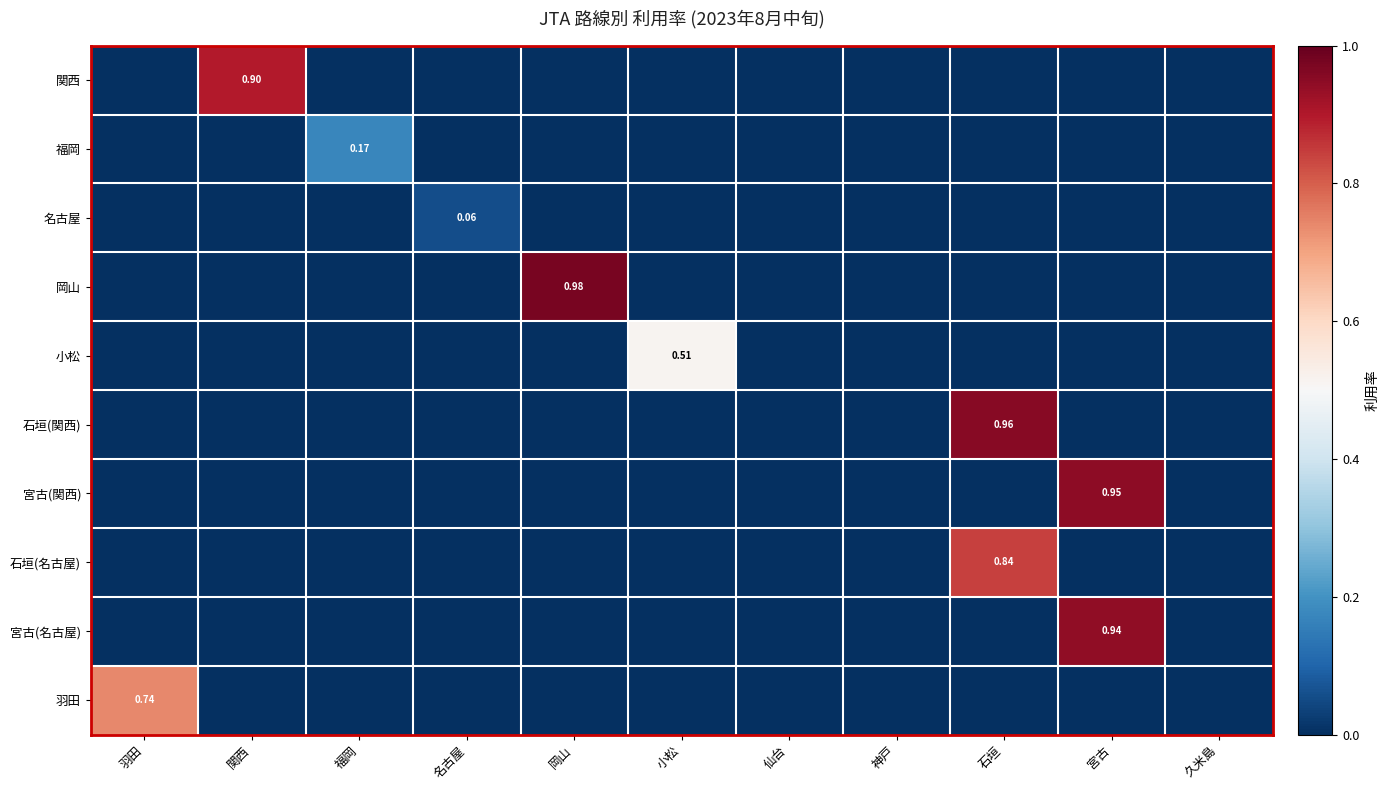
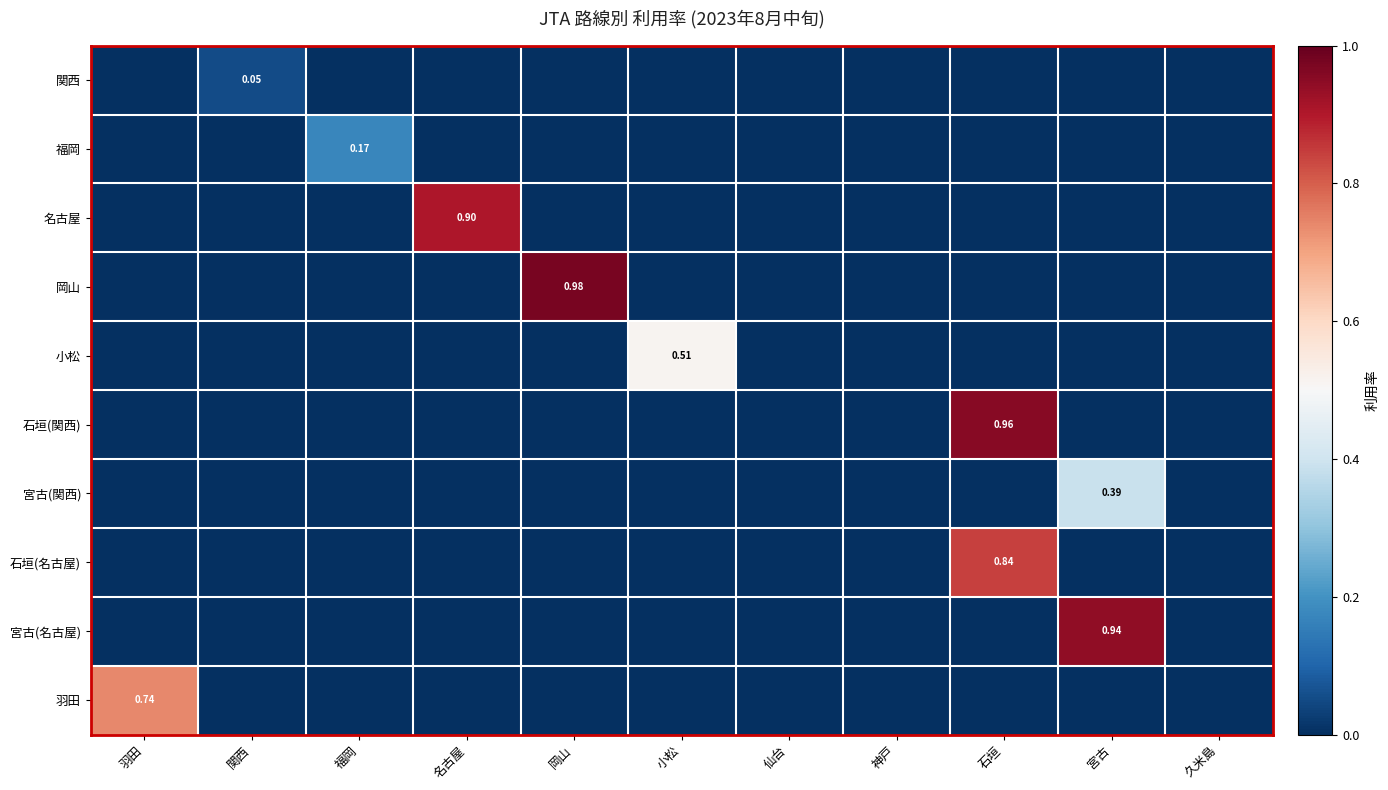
関西, 関西: 0.90 -> 0.05
名古屋, 名古屋: 0.06 -> 0.90
宮古(関西), 宮古: 0.95 -> 0.39
